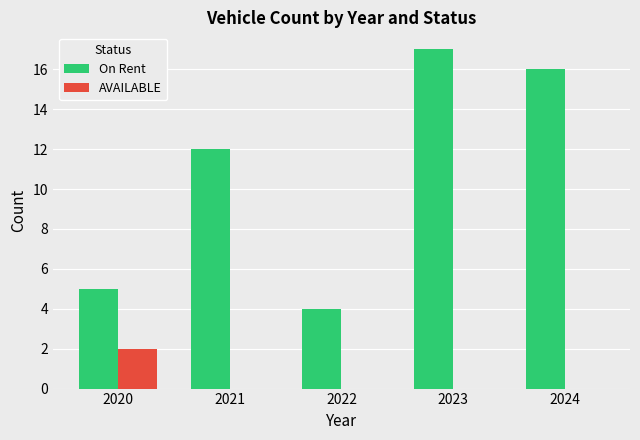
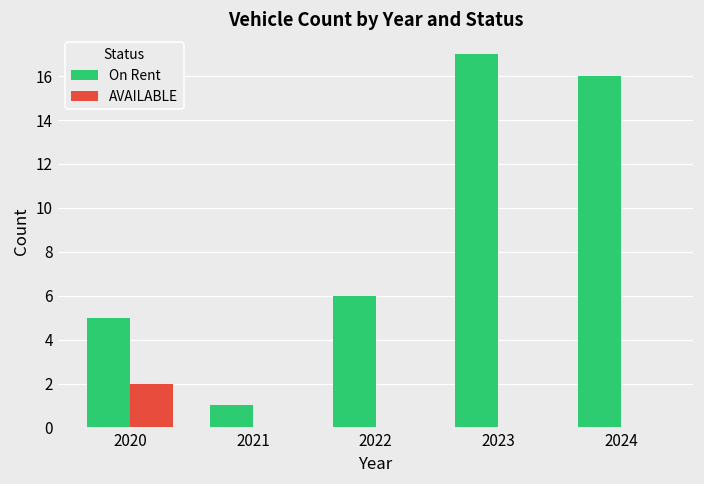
On Rent, 2021: 12 -> 1
On Rent, 2022: 4 -> 6
